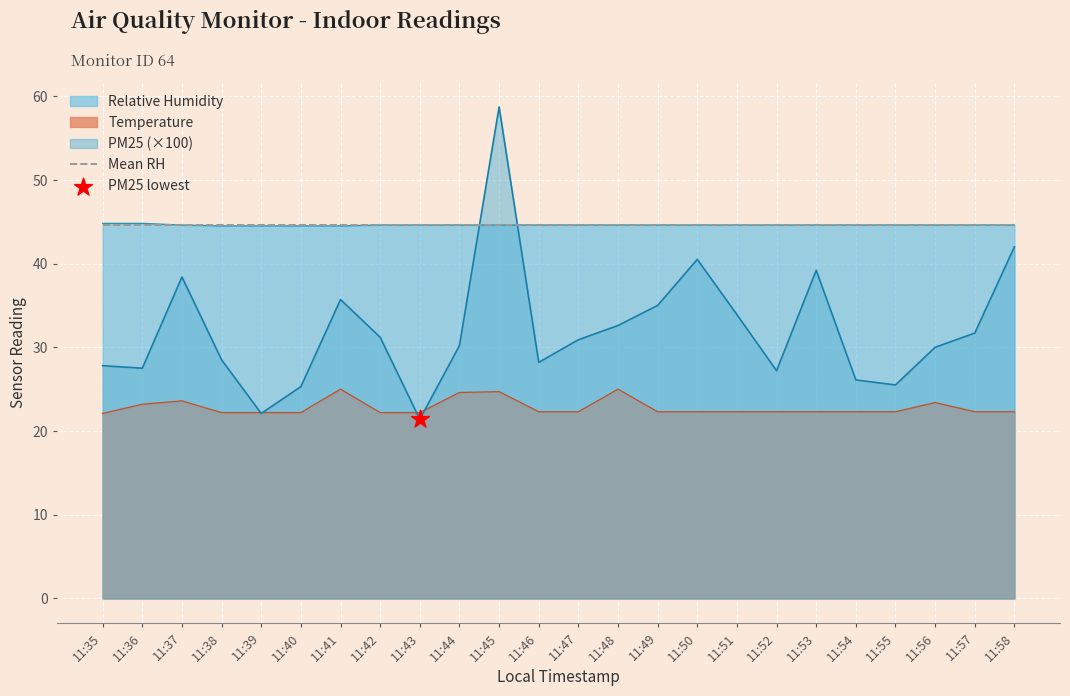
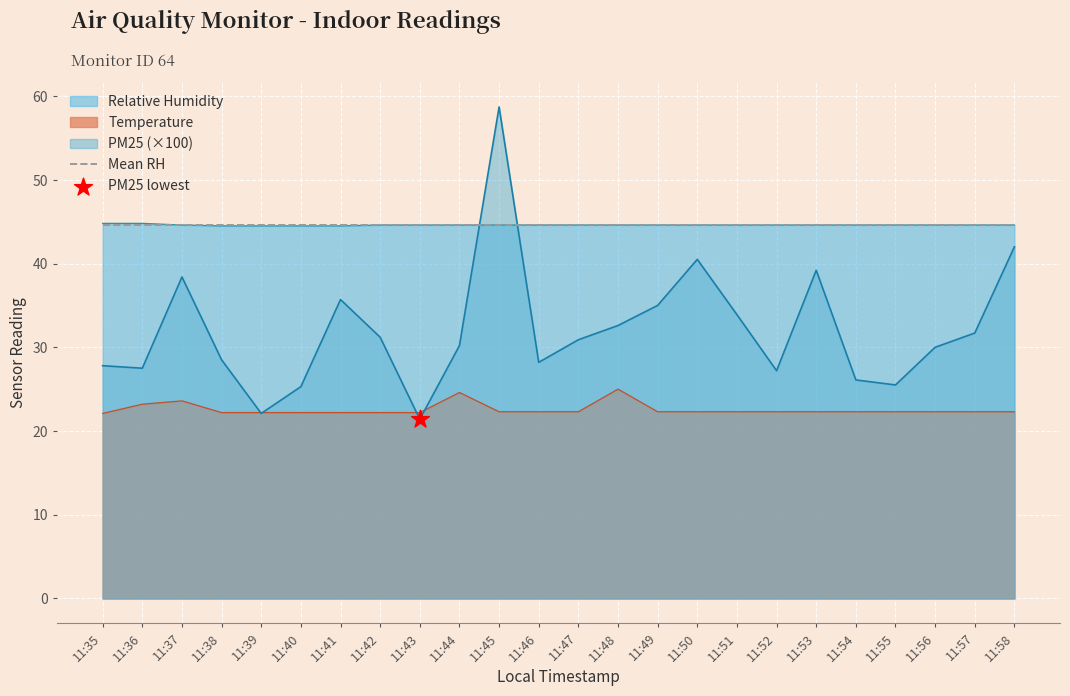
Temperature, 11:41: 25 -> 22
Temperature, 11:45: 25 -> 22
Temperature, 11:56: 23 -> 22
